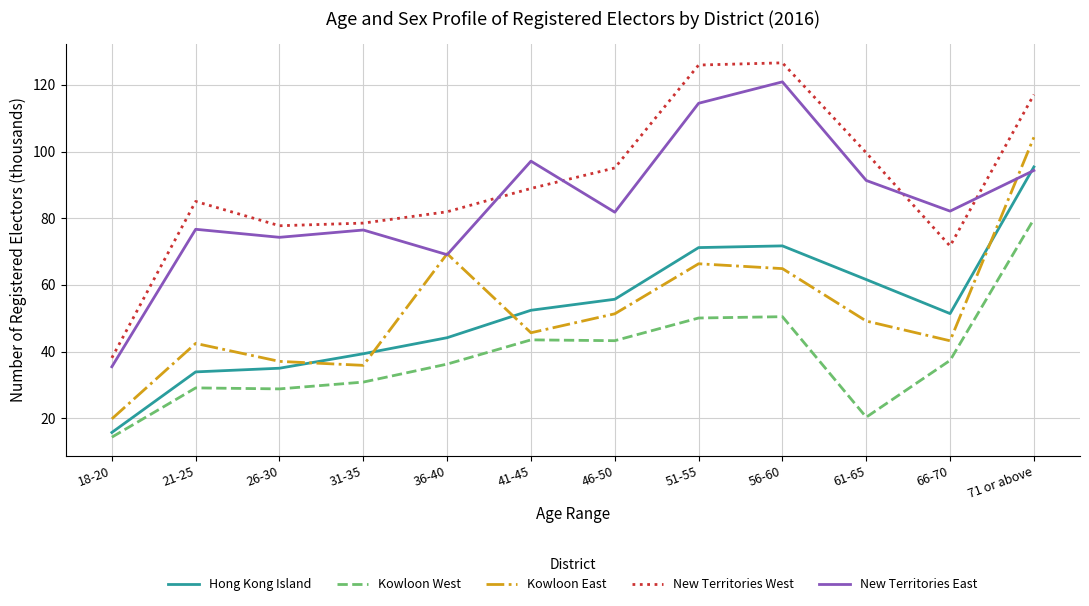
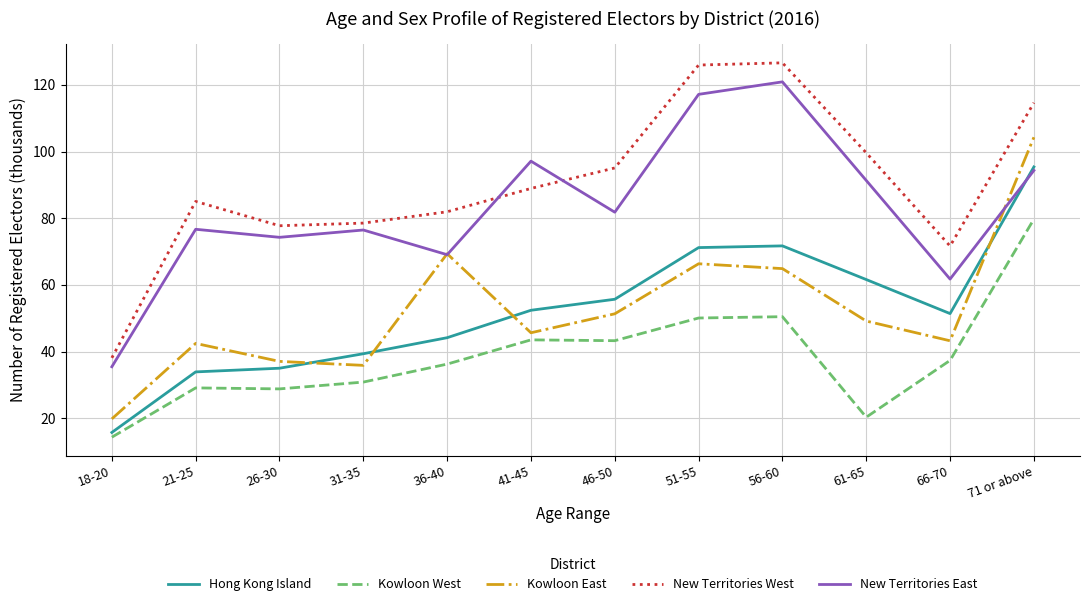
New Territories East, 51-55: 114 -> 117
New Territories East, 66-70: 82 -> 62
New Territories West, 71 or above: 117 -> 115
